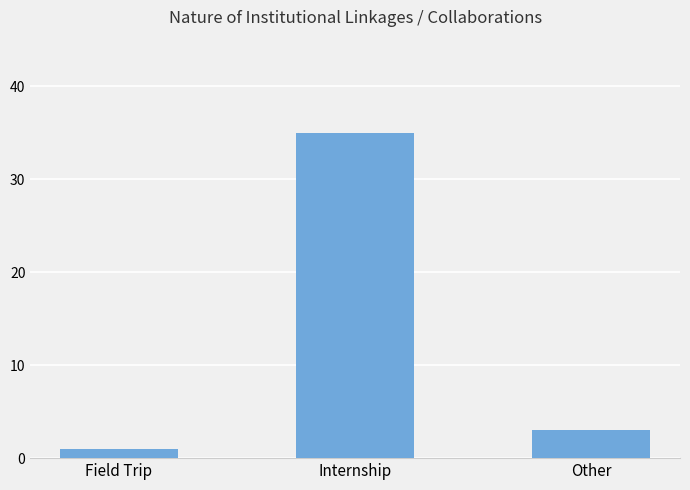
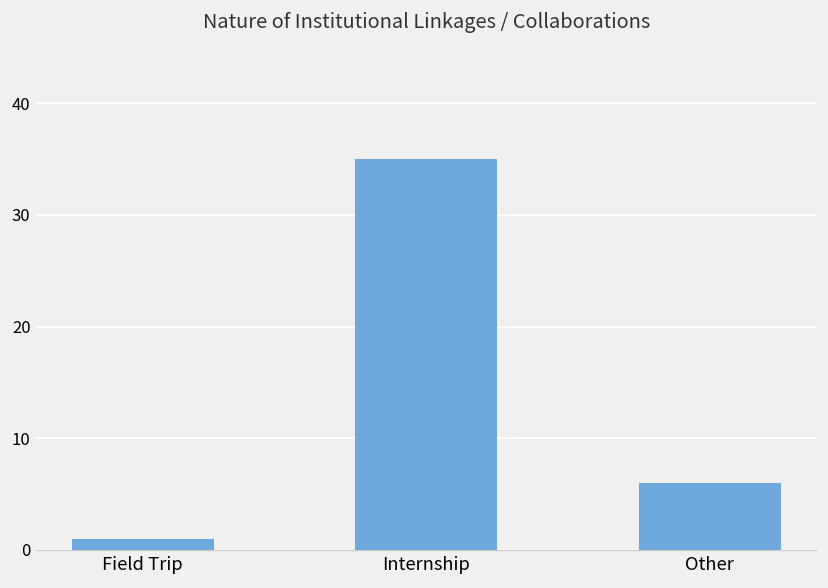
Other: 3 -> 6
